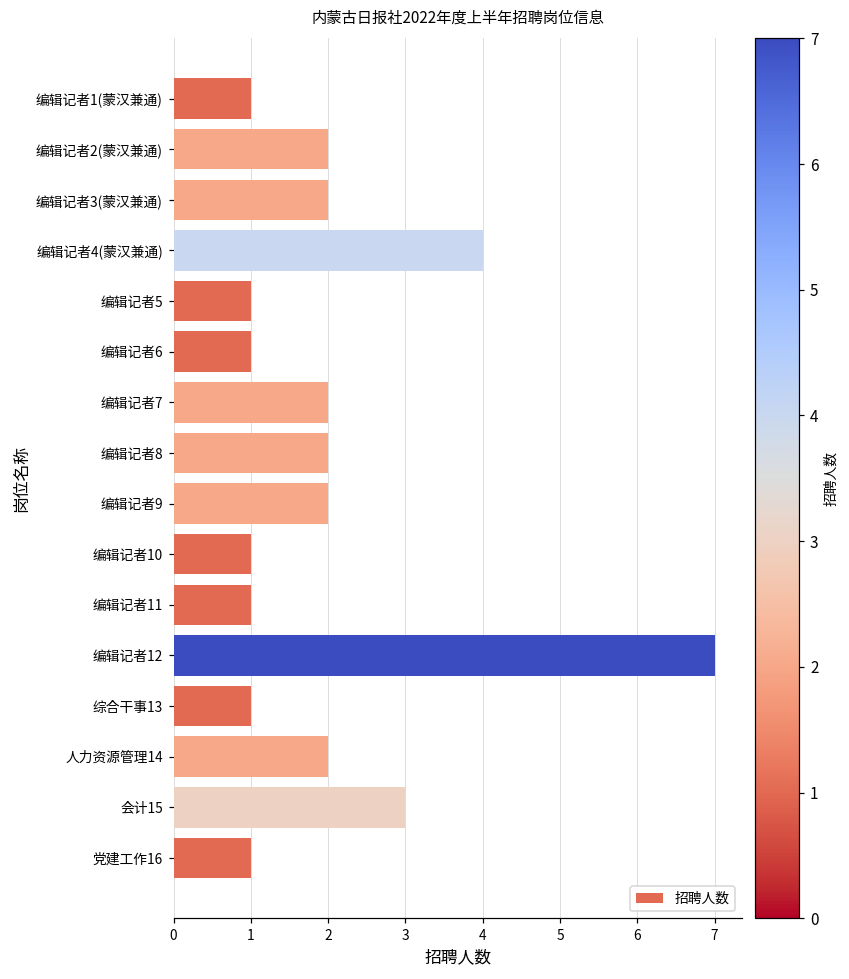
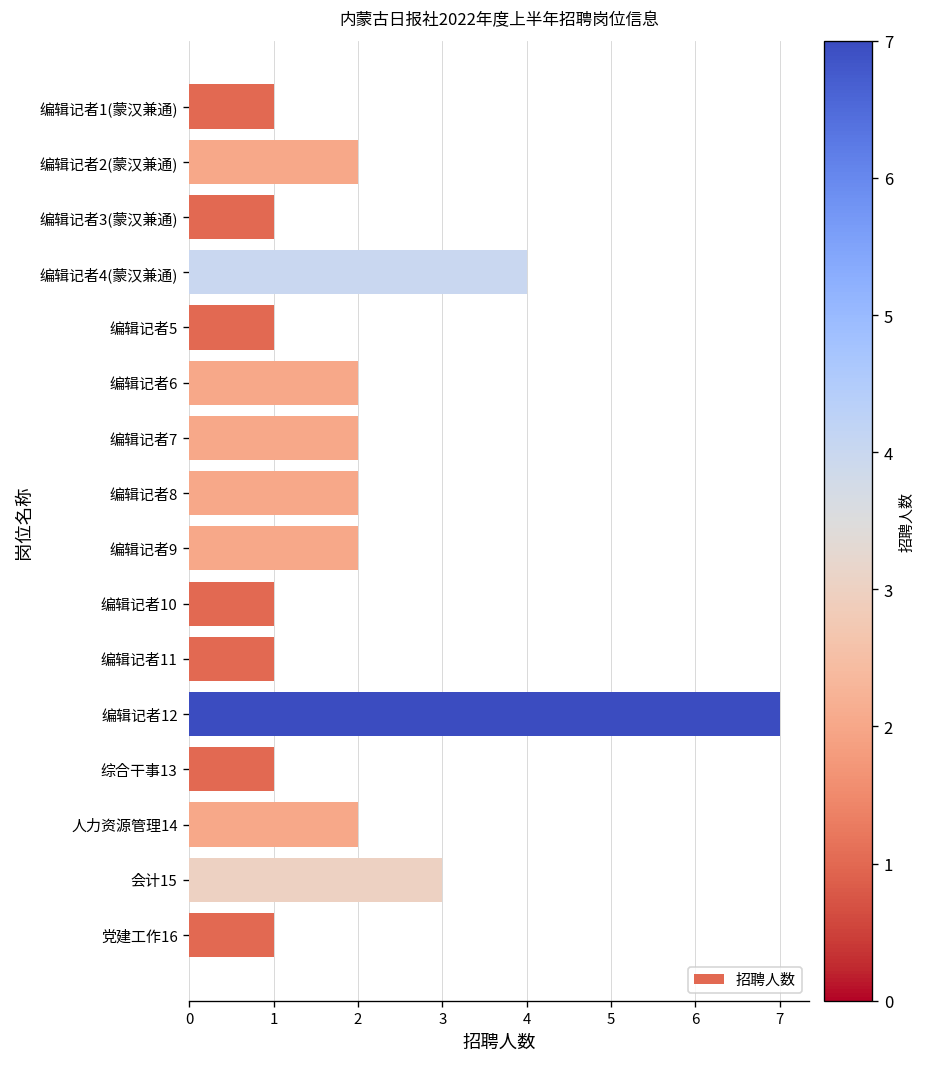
编辑记者3(蒙汉兼通): 2 -> 1
编辑记者6: 1 -> 2
